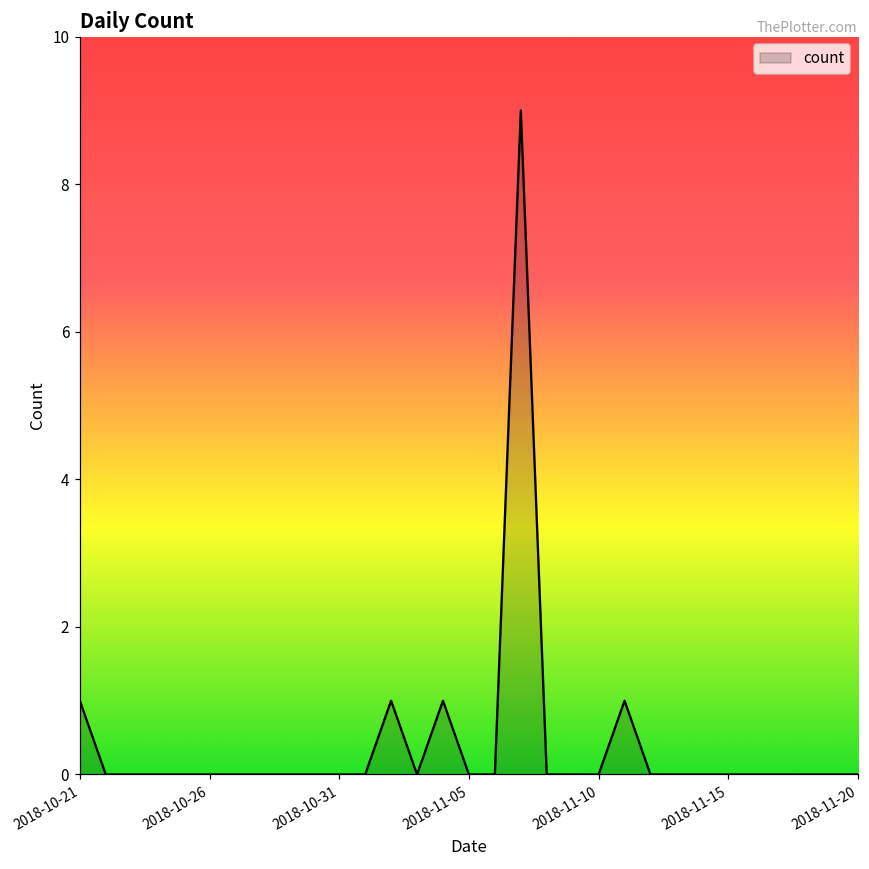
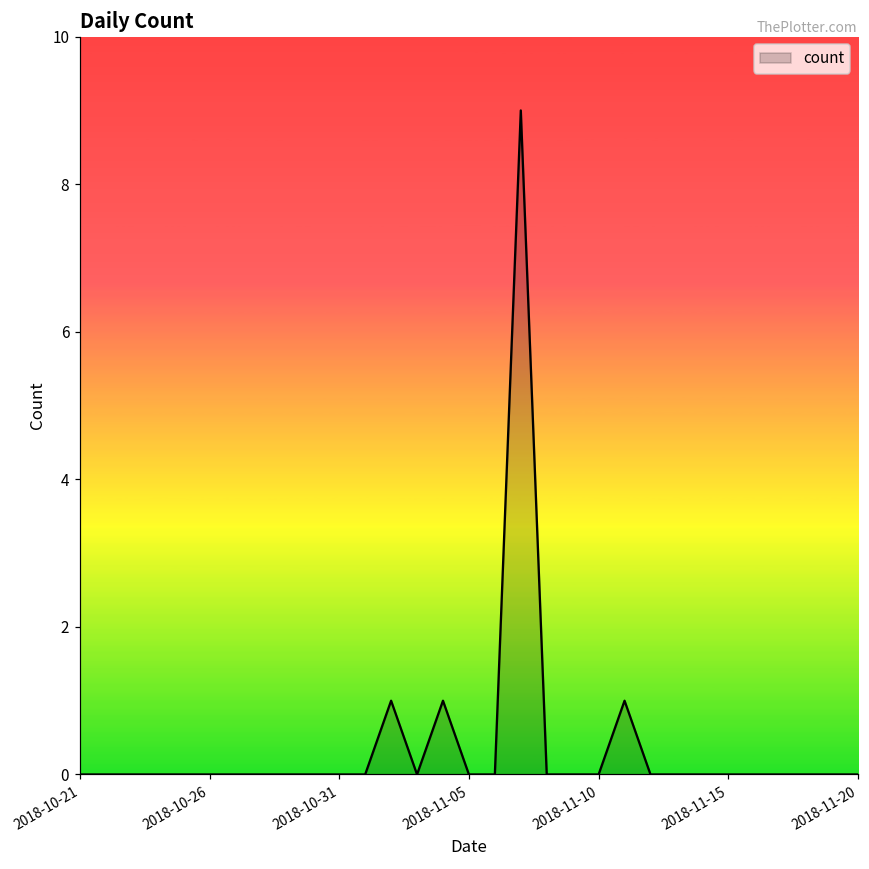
2018-10-21: 1 -> 0
